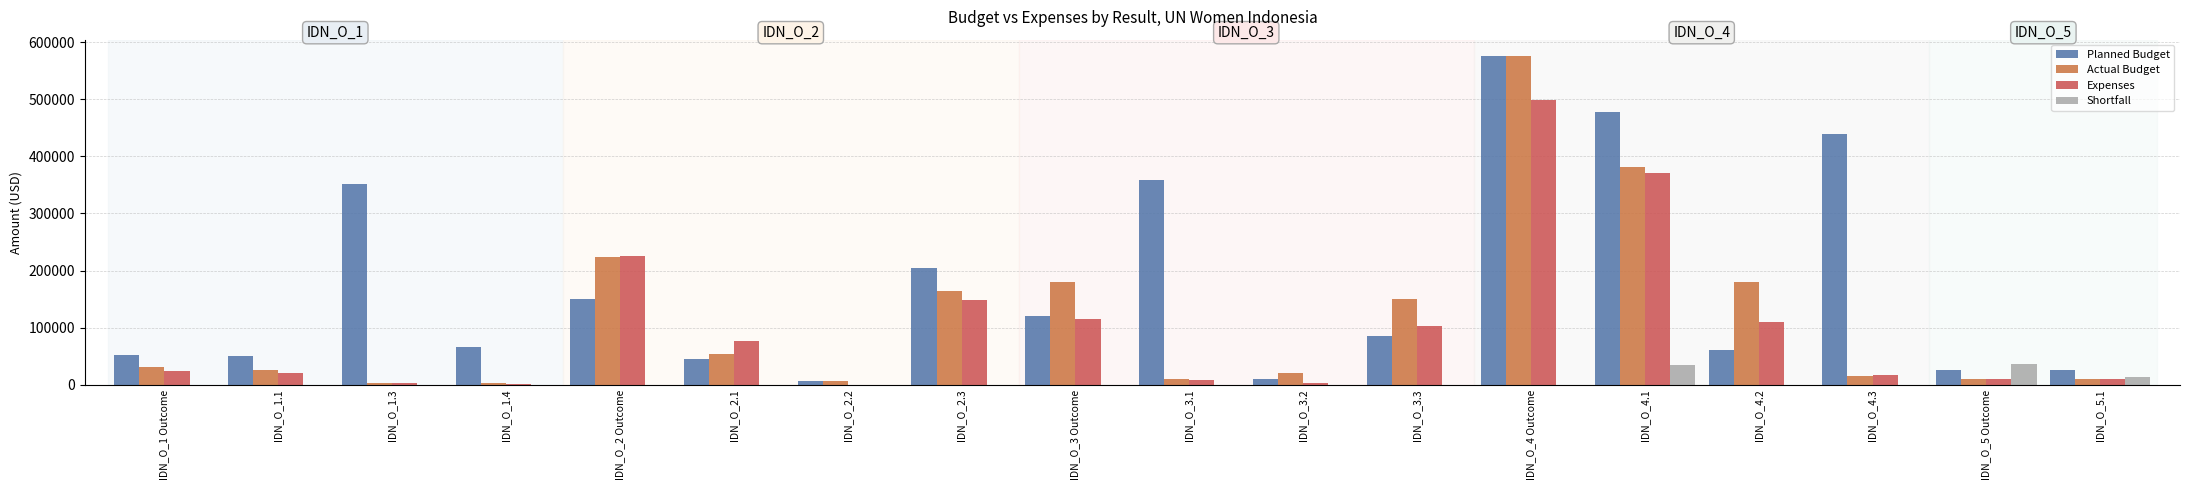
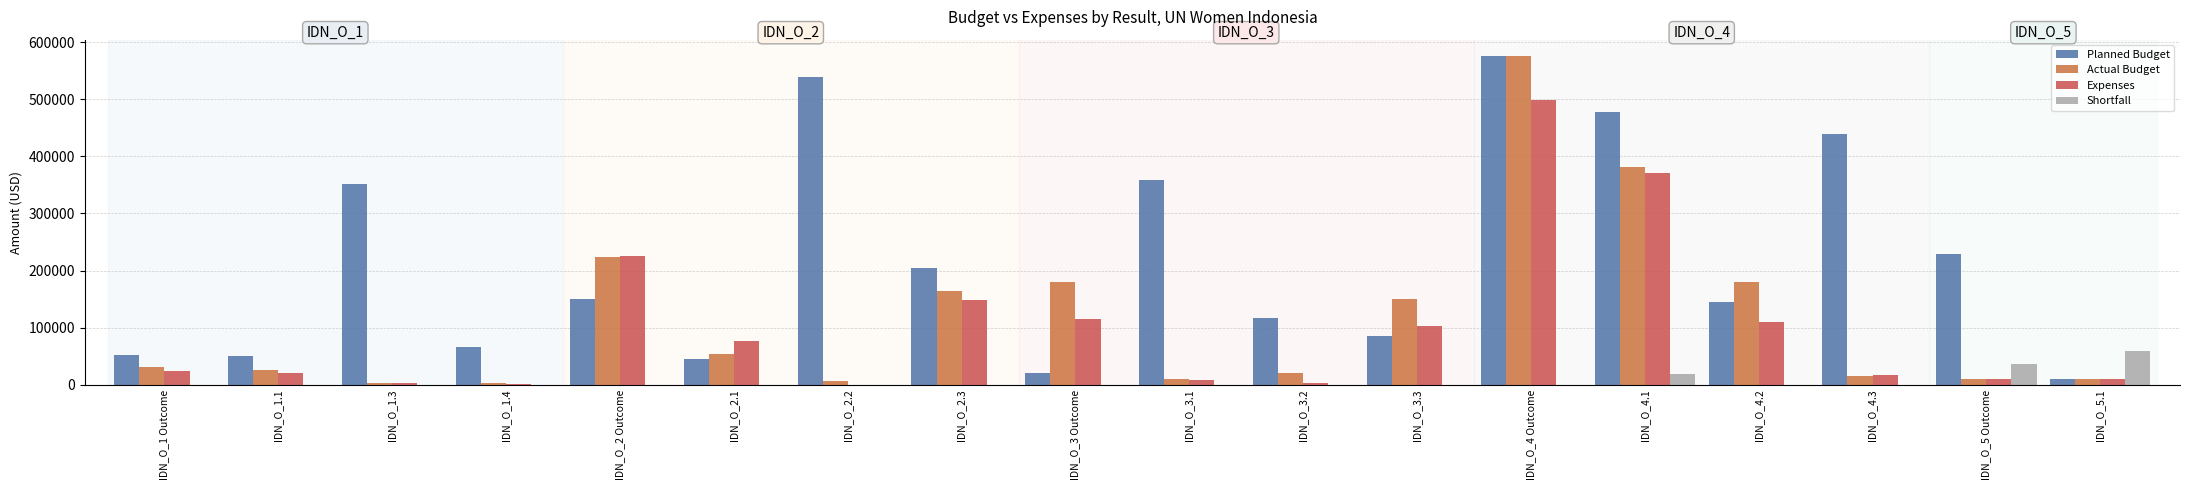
Planned Budget, IDN_O_2.2: 10000 -> 540000
Planned Budget, IDN_O_3 Outcome: 120000 -> 20000
Planned Budget, IDN_O_3.2: 10000 -> 120000
Shortfall, IDN_O_4.1: 30000 -> 20000
Planned Budget, IDN_O_4.2: 60000 -> 140000
Planned Budget, IDN_O_5 Outcome: 30000 -> 230000
Planned Budget, IDN_O_5.1: 30000 -> 10000
Shortfall, IDN_O_5.1: 10000 -> 60000
